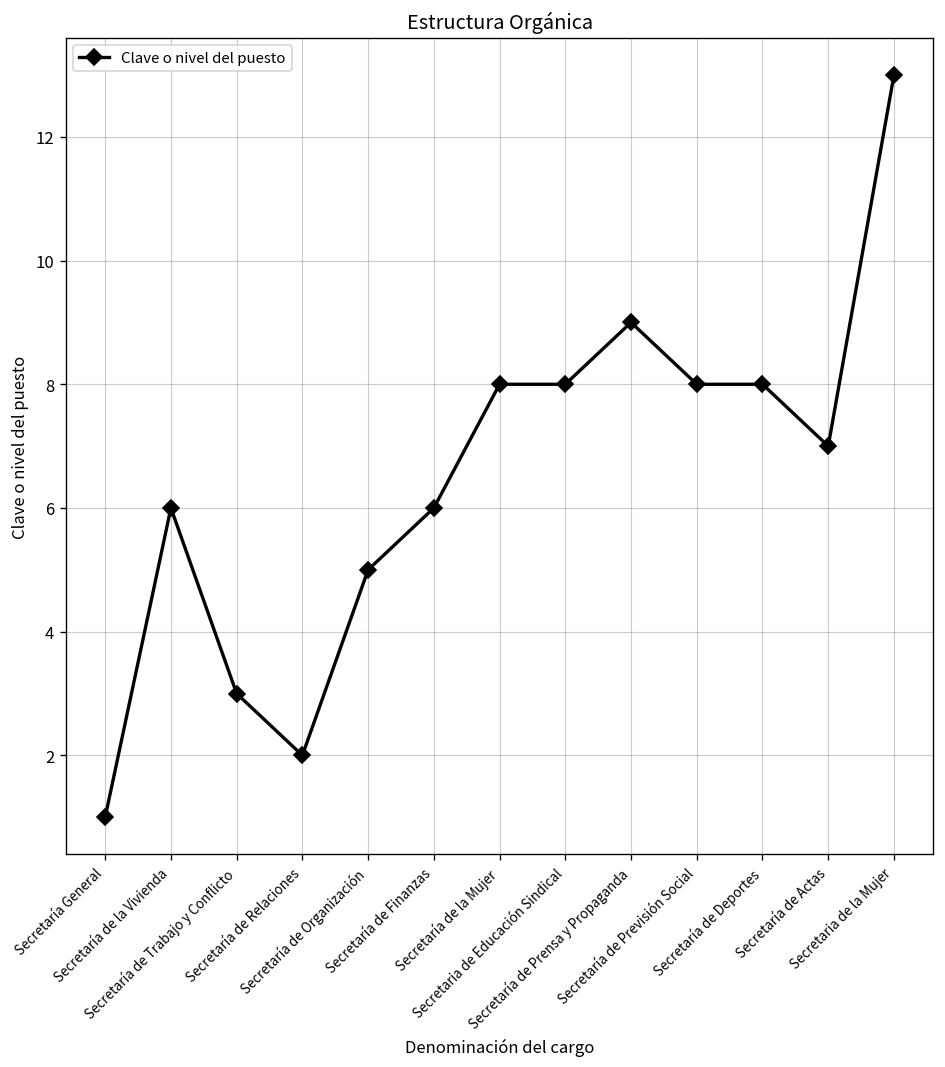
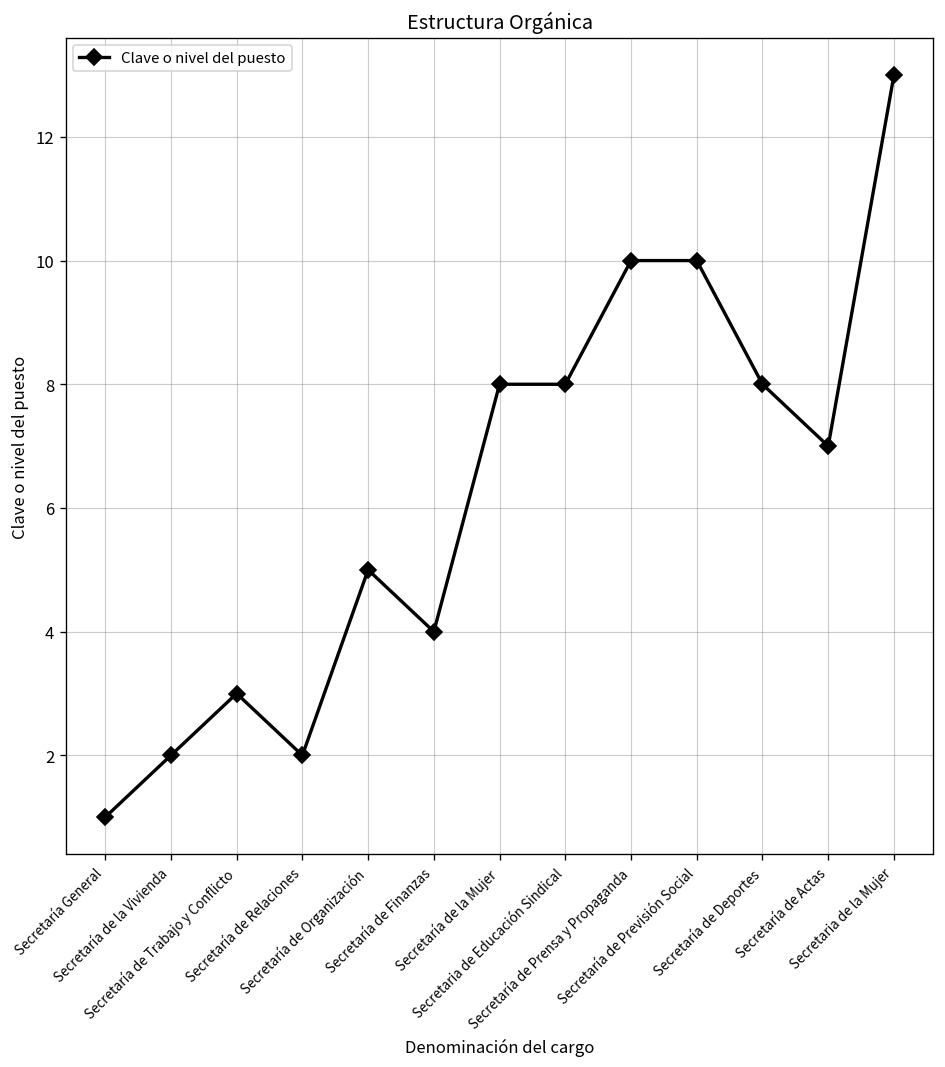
Secretaría de la Vivienda: 6 -> 2
Secretaría de Finanzas: 6 -> 4
Secretaría de Prensa y Propaganda: 9 -> 10
Secretaría de Previsión Social: 8 -> 10
